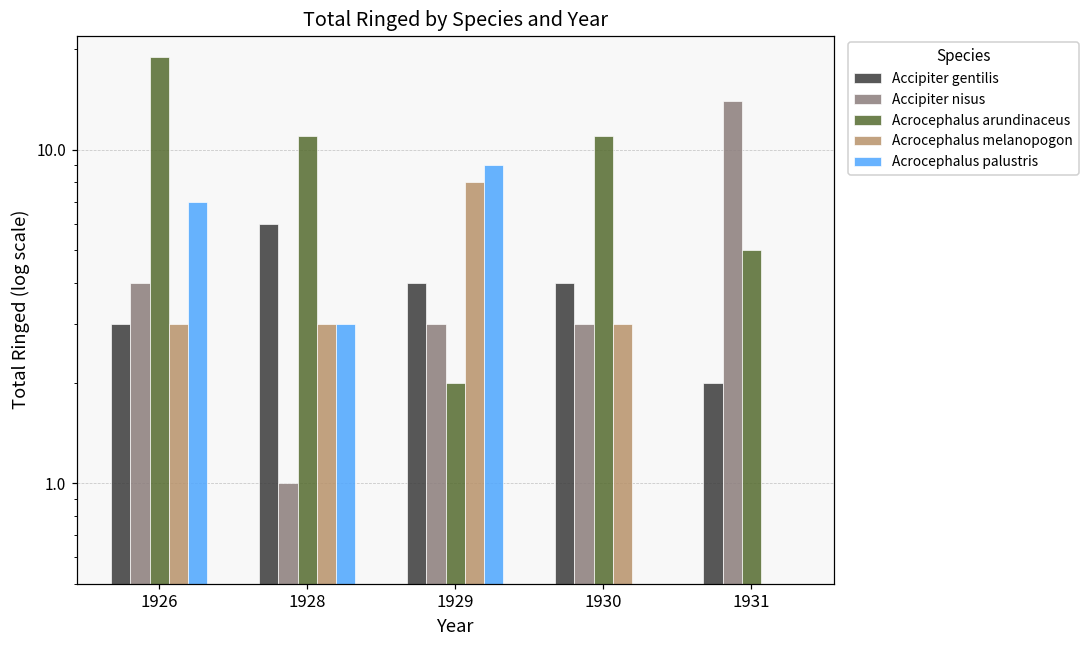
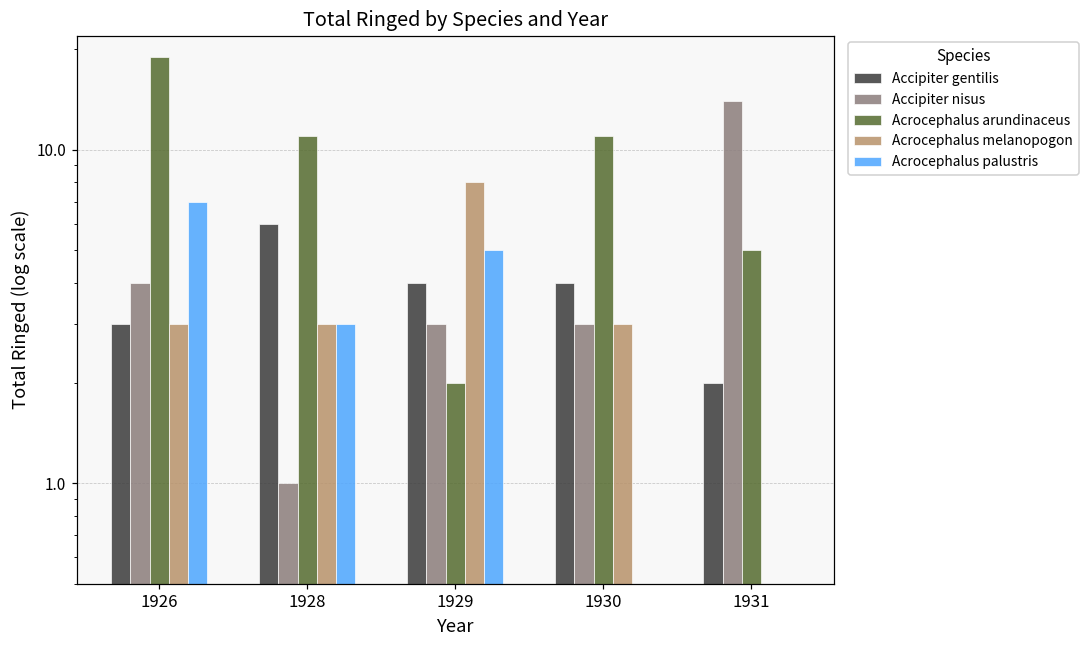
Acrocephalus palustris, 1929: 9 -> 5
